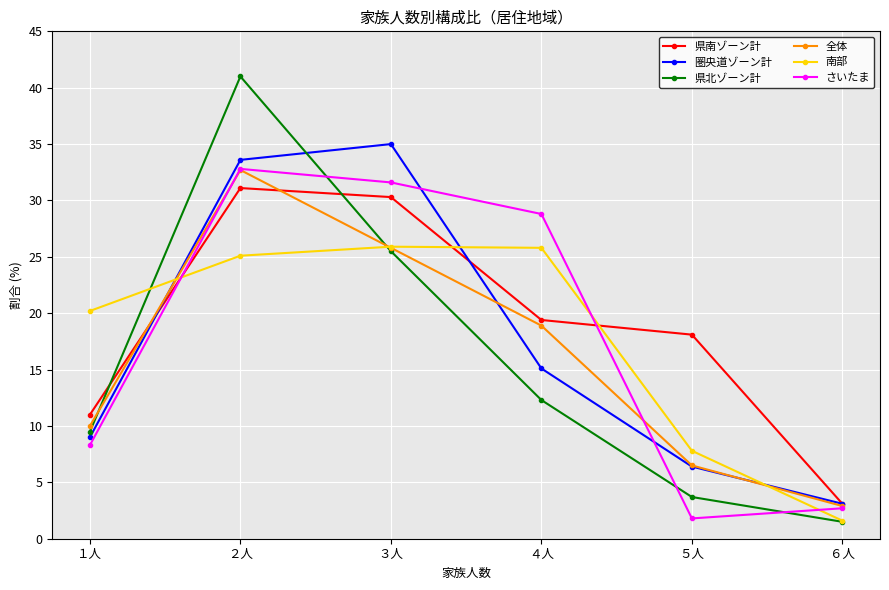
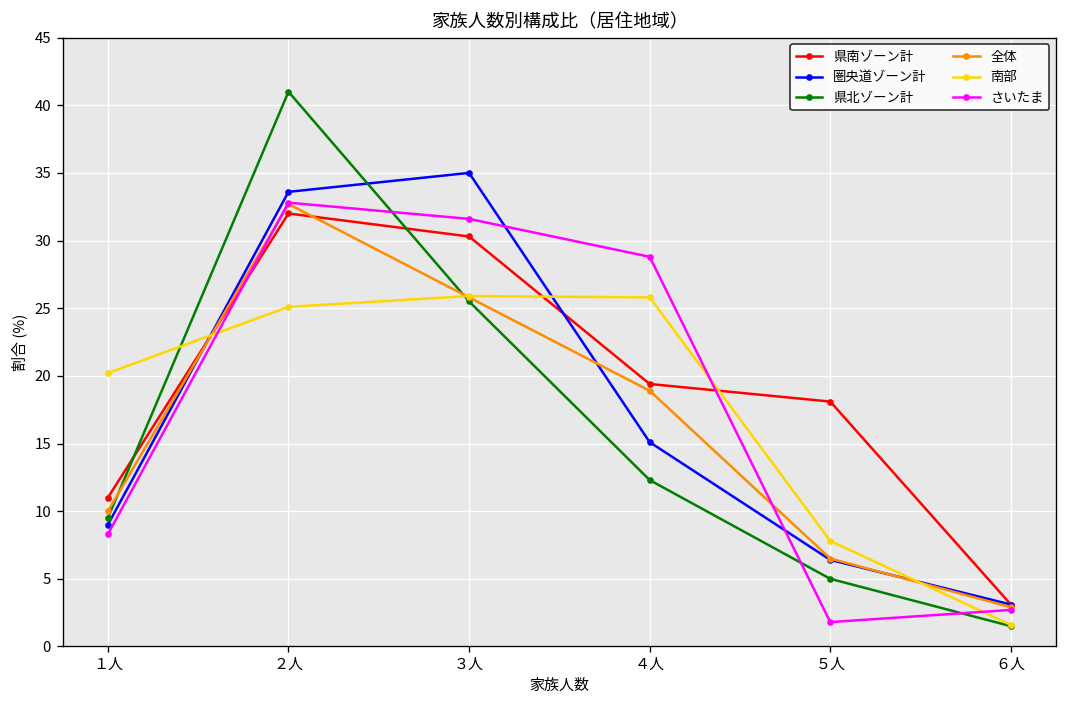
県南ゾーン計, ２人: 31.1 -> 32.0
県北ゾーン計, ５人: 3.7 -> 5.0
